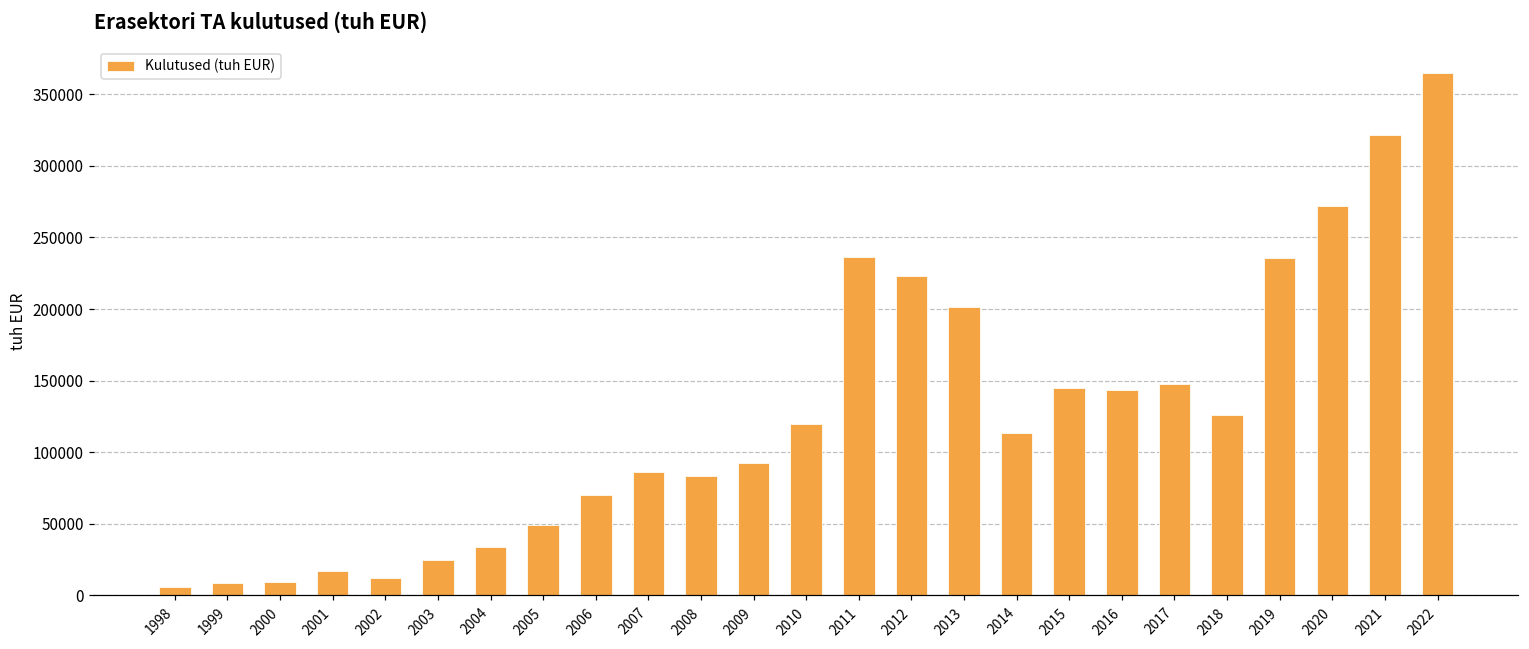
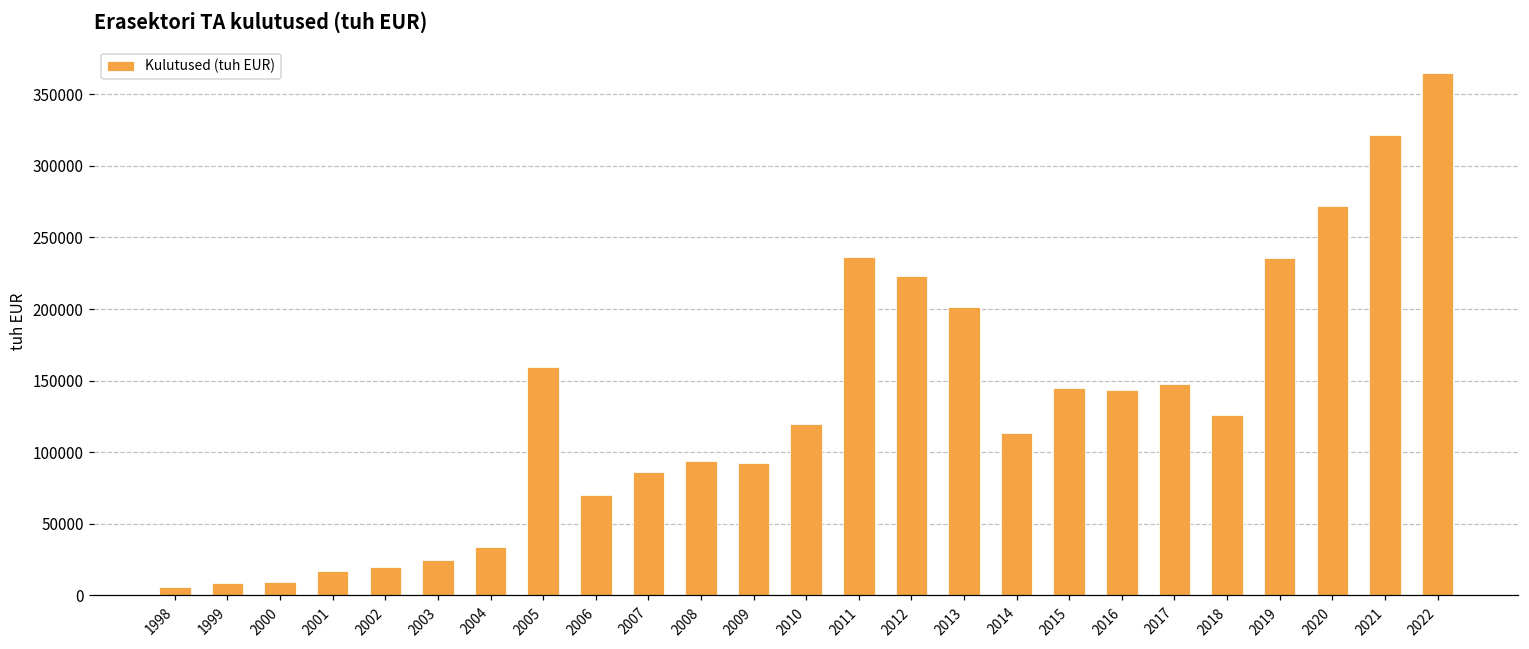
2002: 12000 -> 20000
2005: 49000 -> 159000
2008: 83000 -> 94000
